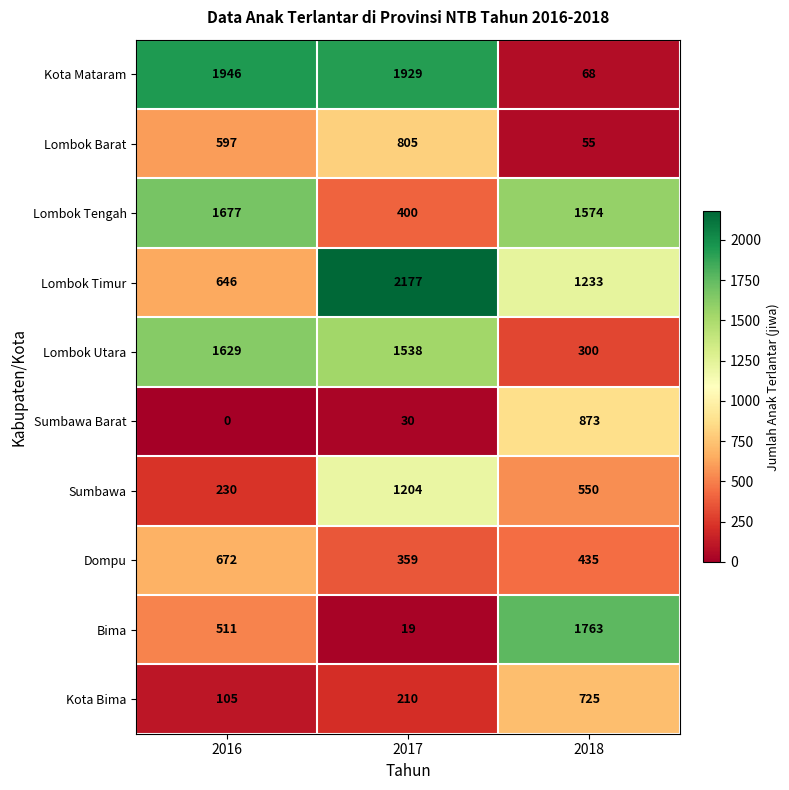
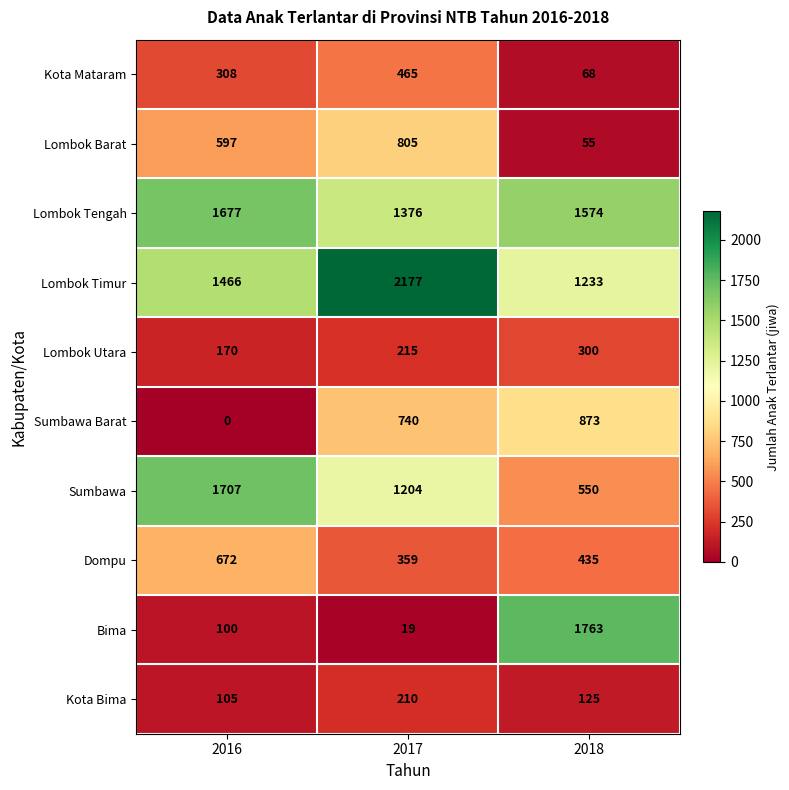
Kota Mataram, 2016: 1946 -> 308
Kota Mataram, 2017: 1929 -> 465
Lombok Tengah, 2017: 400 -> 1376
Lombok Timur, 2016: 646 -> 1466
Lombok Utara, 2016: 1629 -> 170
Lombok Utara, 2017: 1538 -> 215
Sumbawa Barat, 2017: 30 -> 740
Sumbawa, 2016: 230 -> 1707
Bima, 2016: 511 -> 100
Kota Bima, 2018: 725 -> 125
